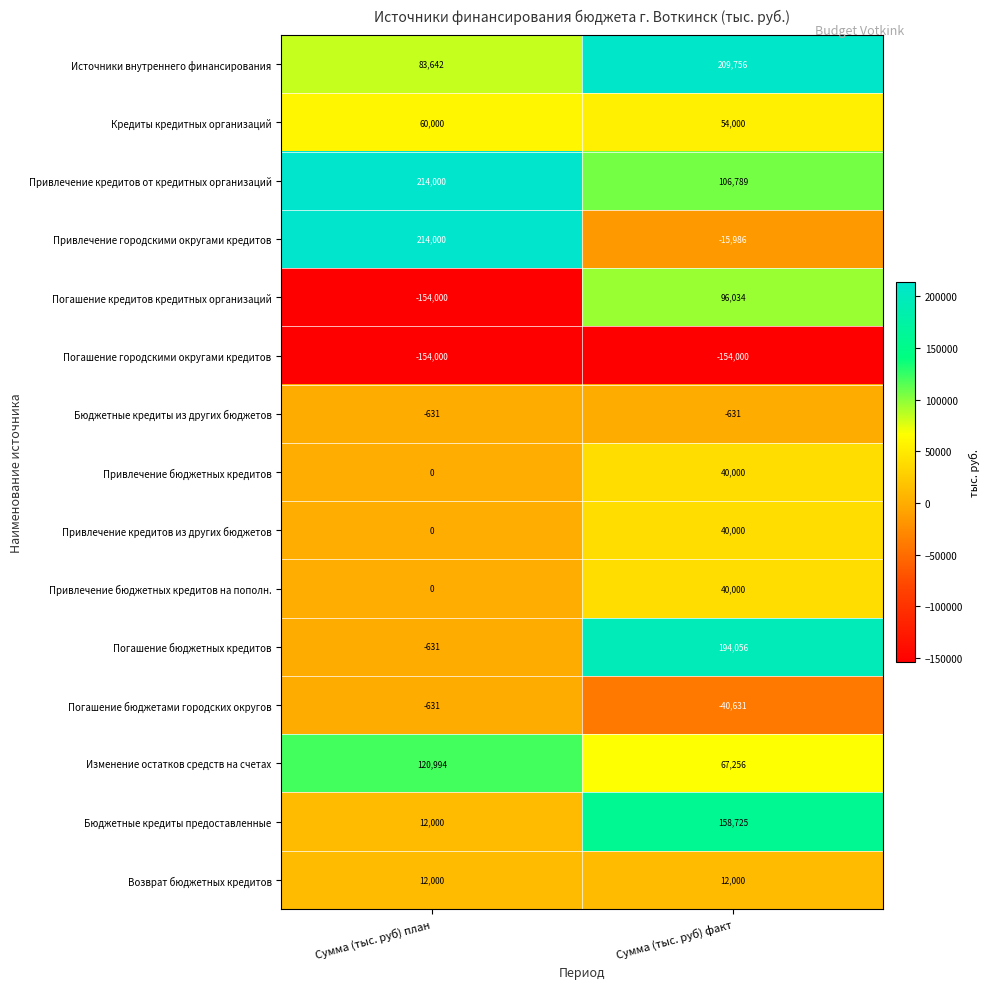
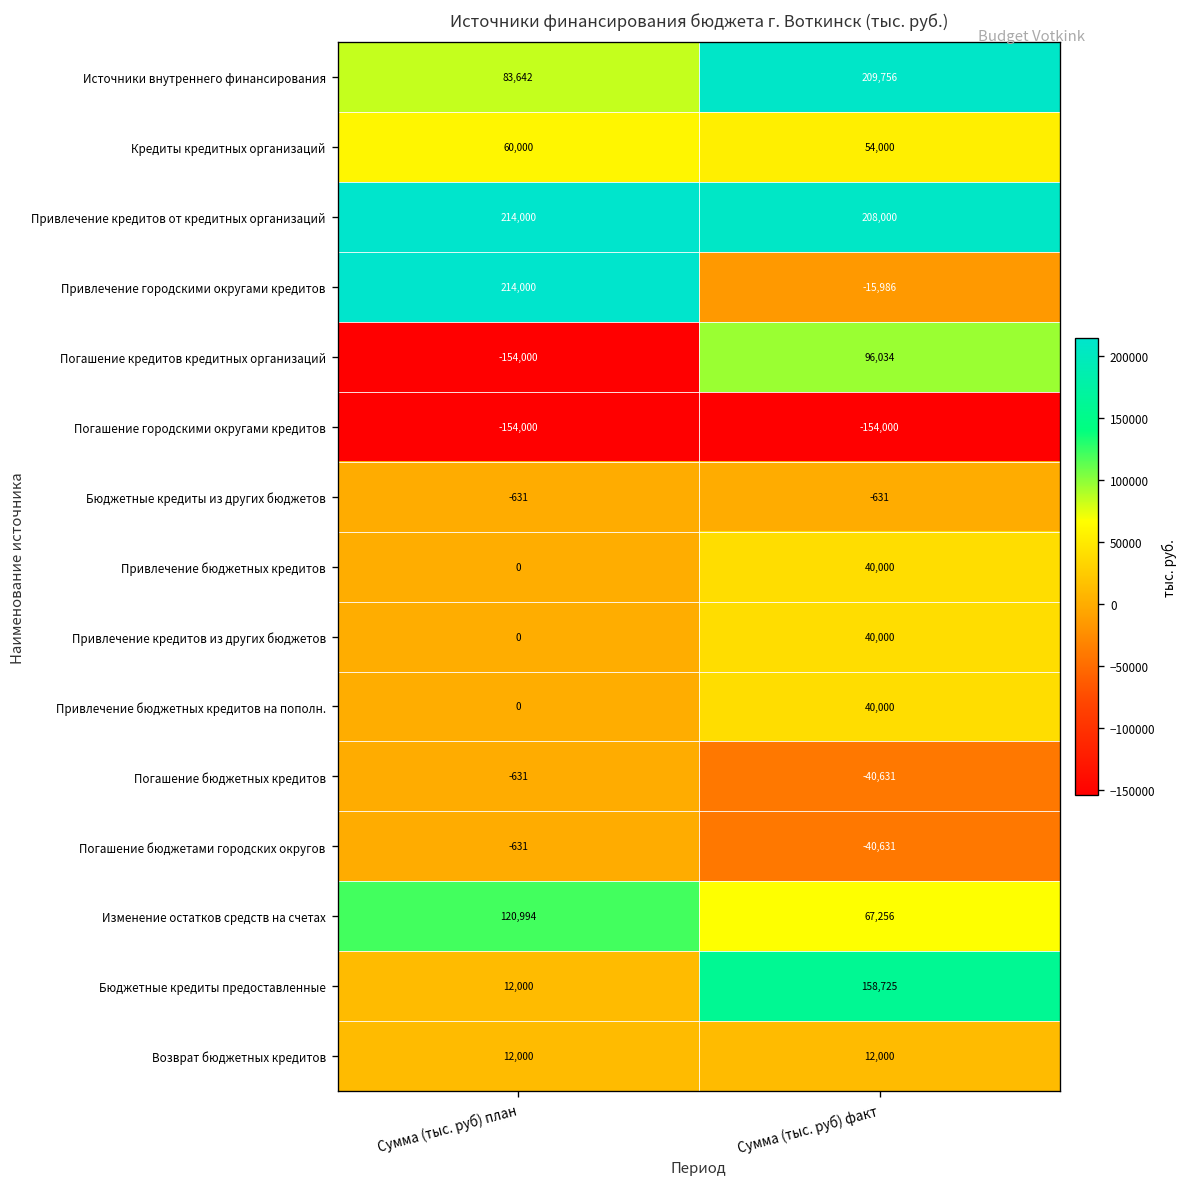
Привлечение кредитов от кредитных организаций, Сумма (тыс. руб) факт: 106,789 -> 208,000
Погашение бюджетных кредитов, Сумма (тыс. руб) факт: 194,056 -> -40,631
